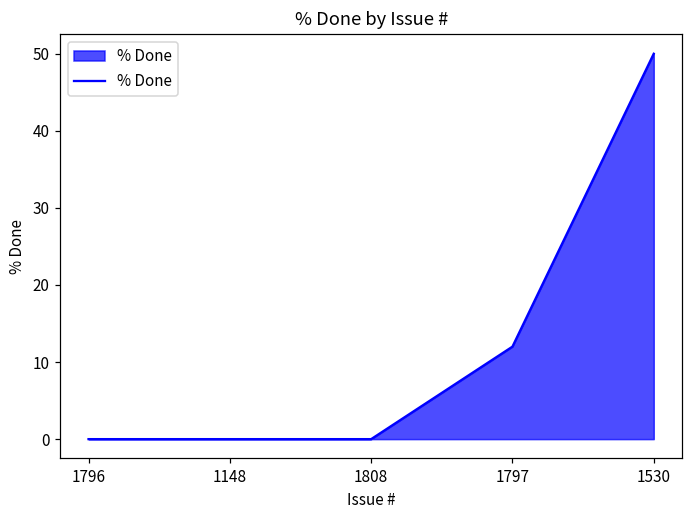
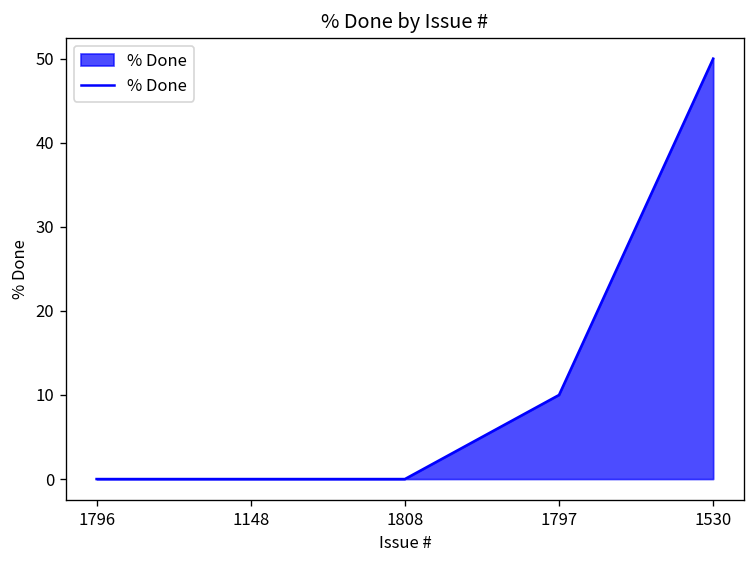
1797: 12 -> 10
